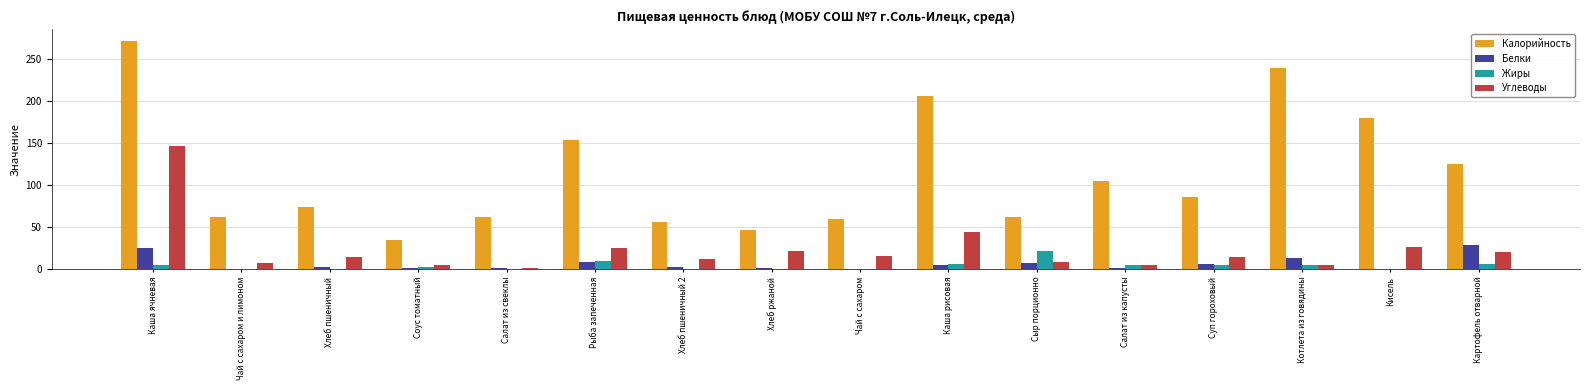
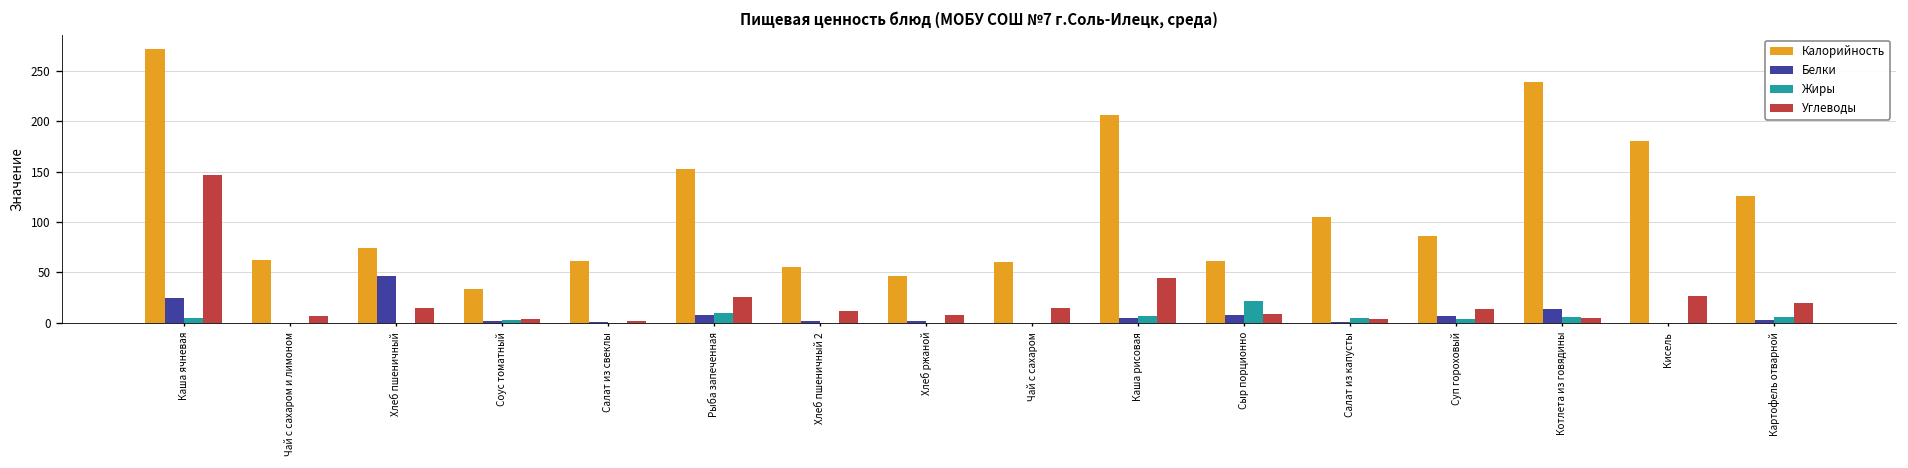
Белки, Хлеб пшеничный: 0 -> 50
Углеводы, Хлеб ржаной: 20 -> 10
Белки, Картофель отварной: 30 -> 0
